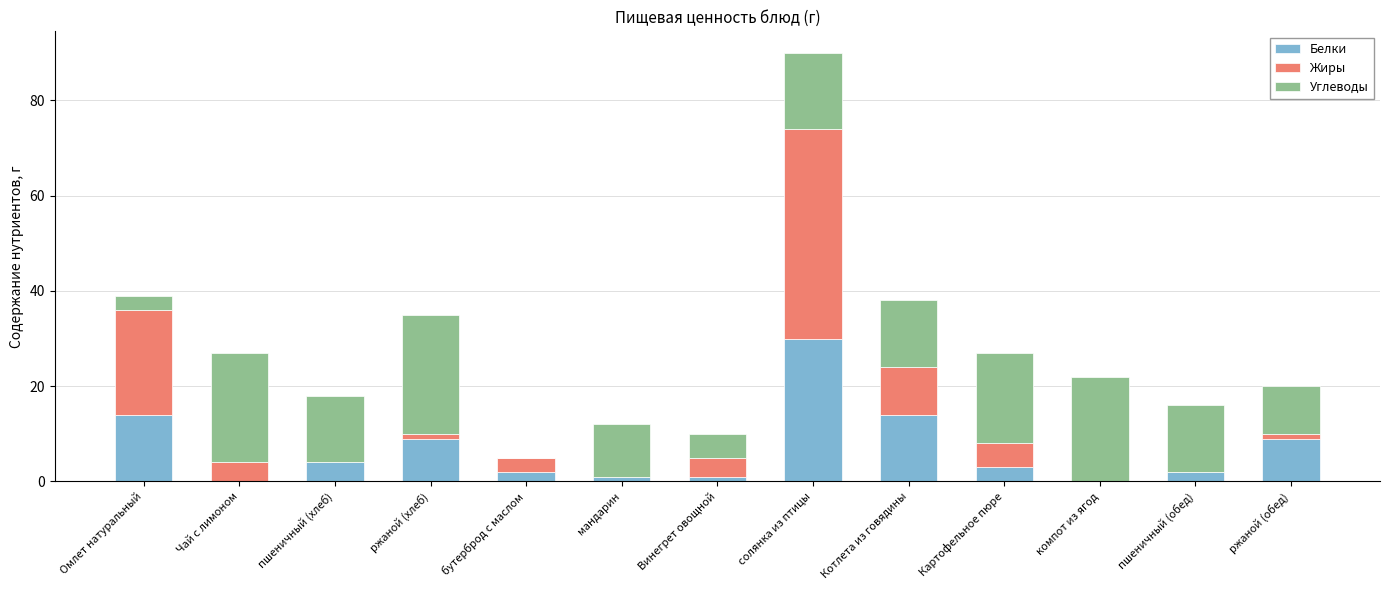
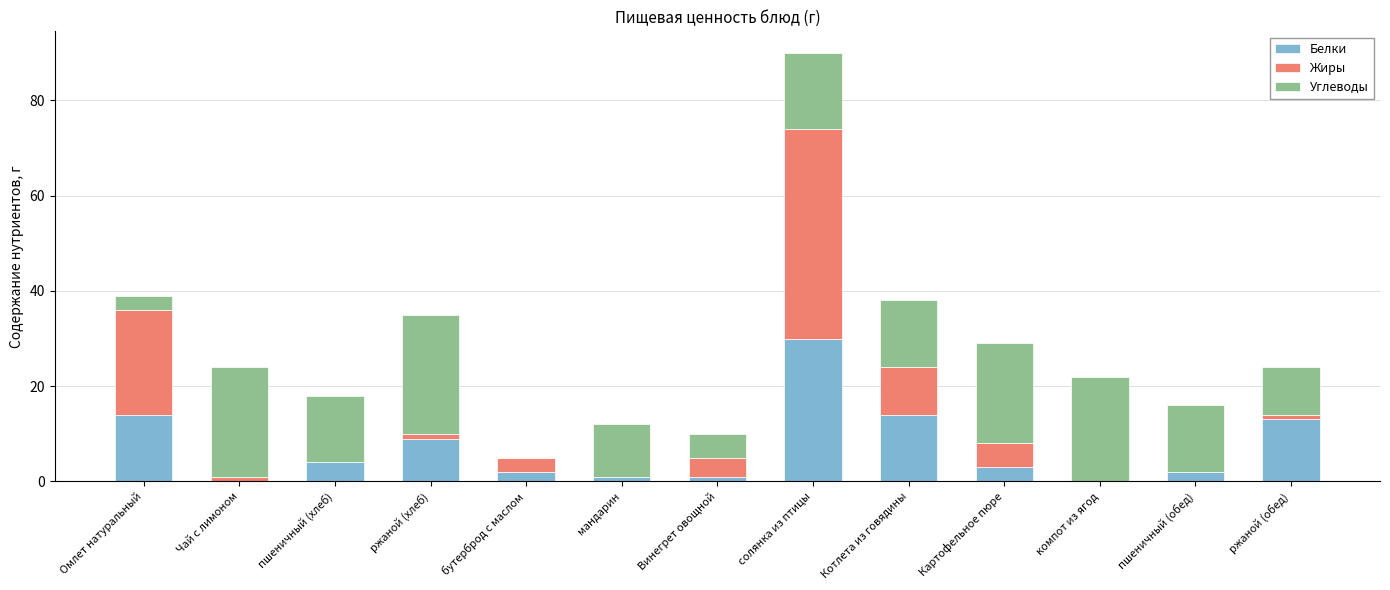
Жиры, Чай с лимоном: 4 -> 1
Углеводы, Картофельное пюре: 19 -> 21
Белки, ржаной (обед): 9 -> 13
